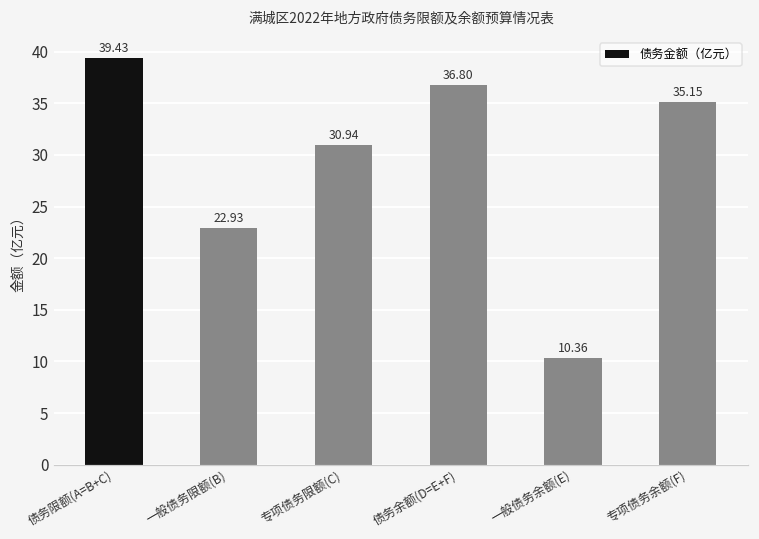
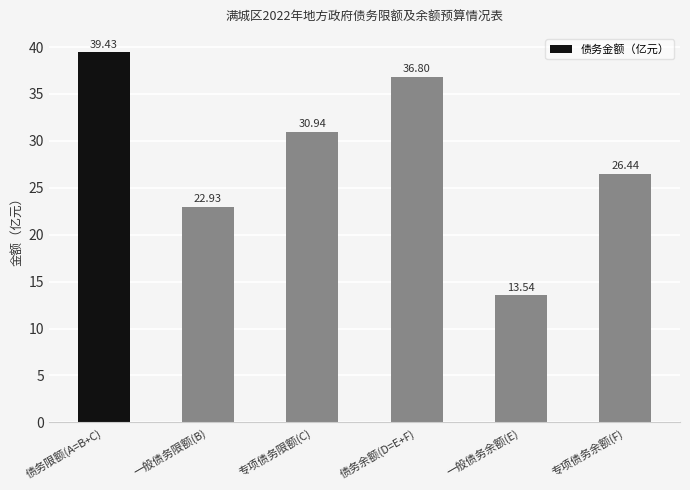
一般债务余额(E): 10.36 -> 13.54
专项债务余额(F): 35.15 -> 26.44
